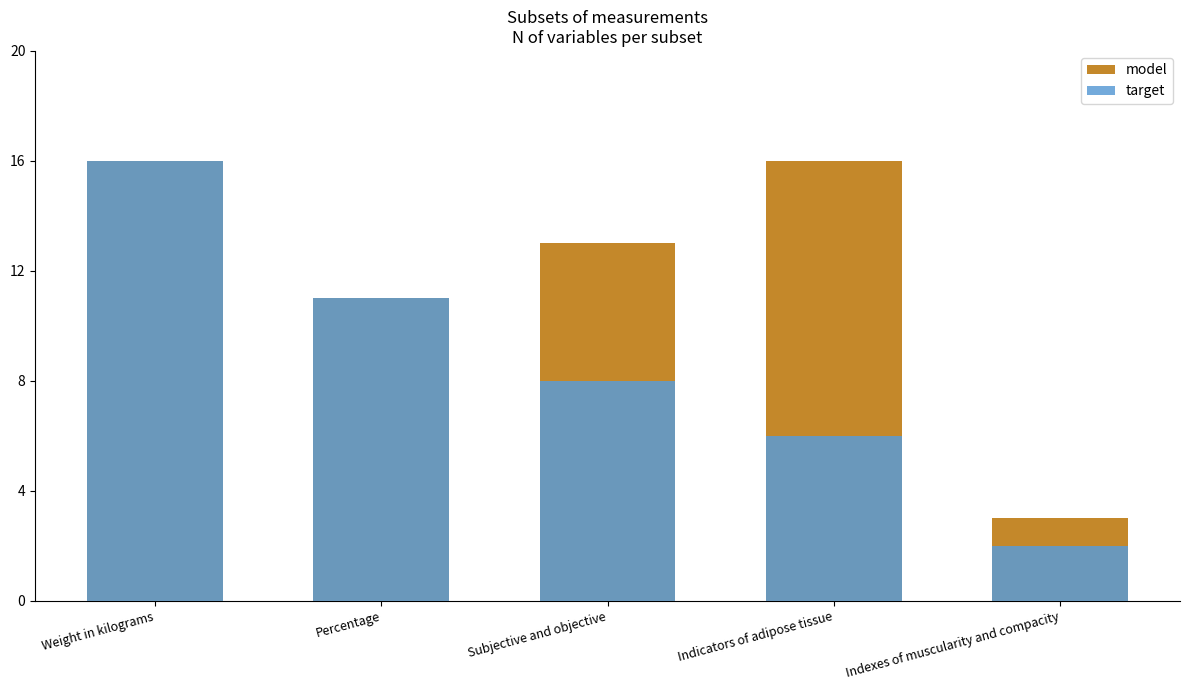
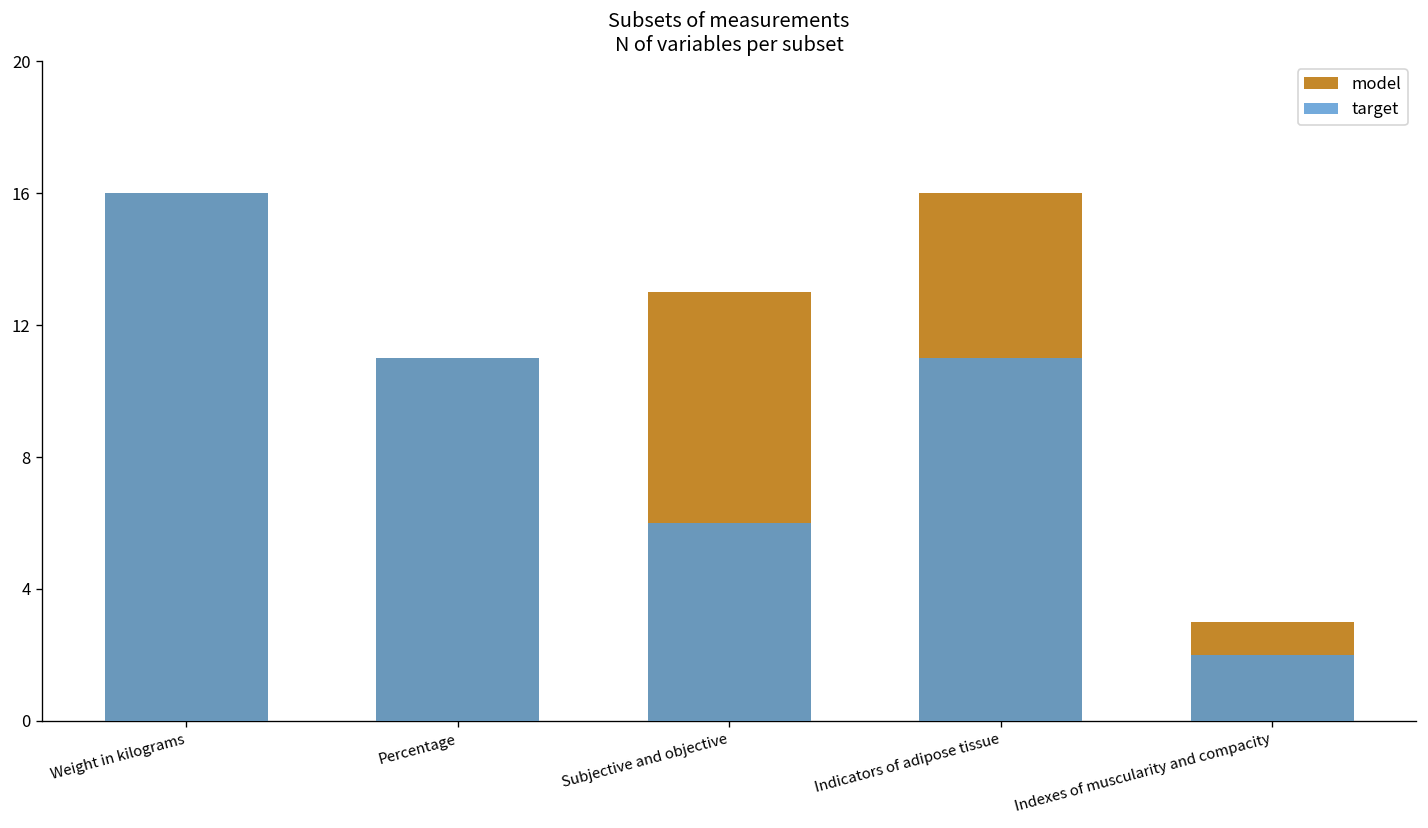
target, Subjective and objective: 8 -> 6
target, Indicators of adipose tissue: 6 -> 11
